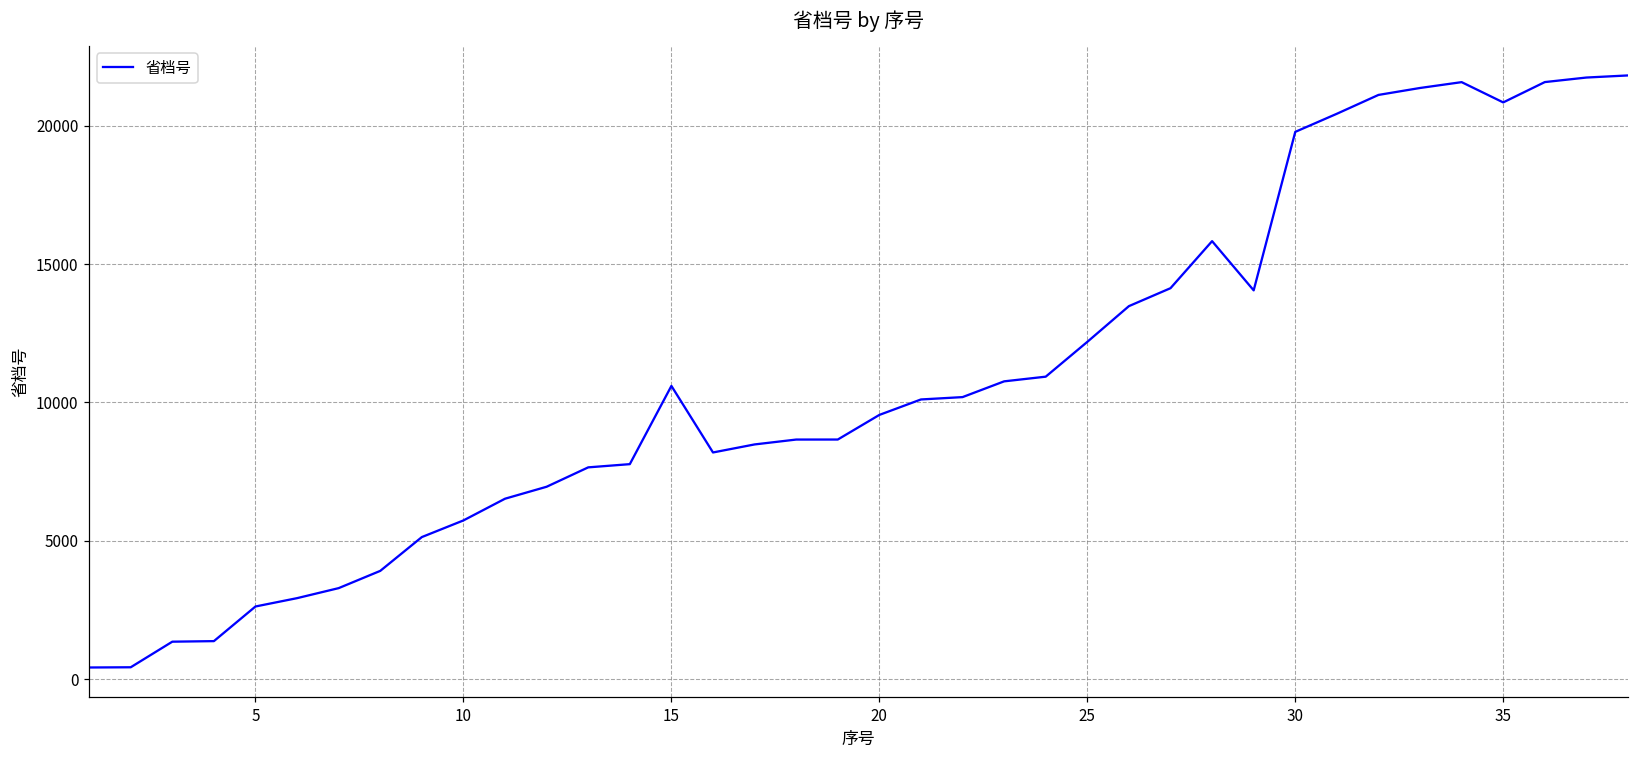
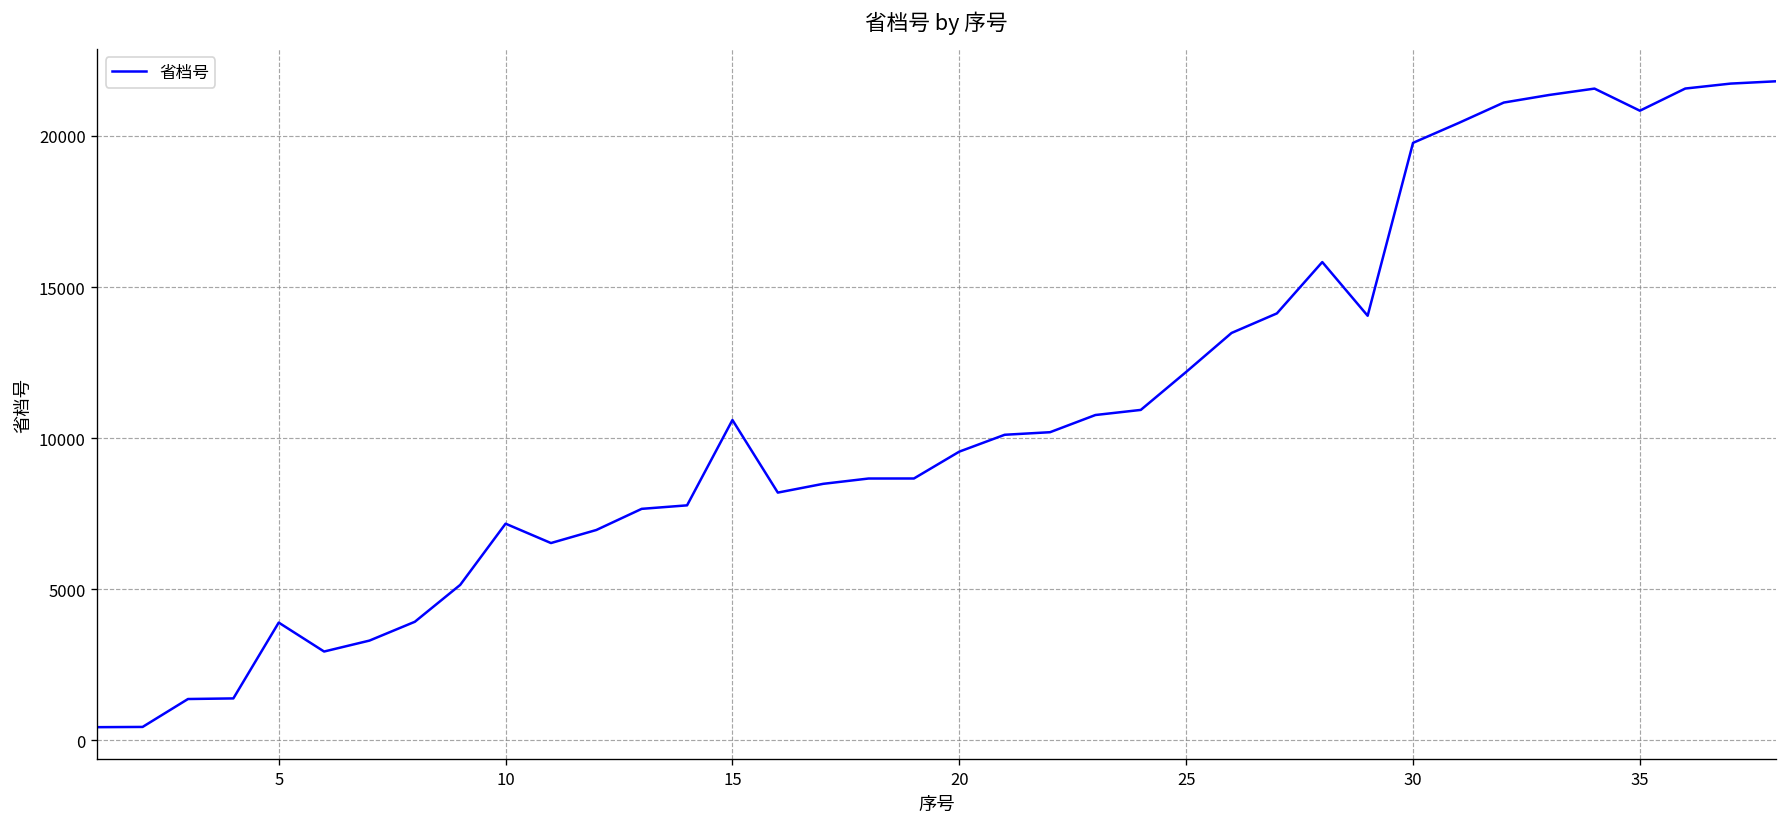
5: 2600 -> 3900
10: 5700 -> 7200
